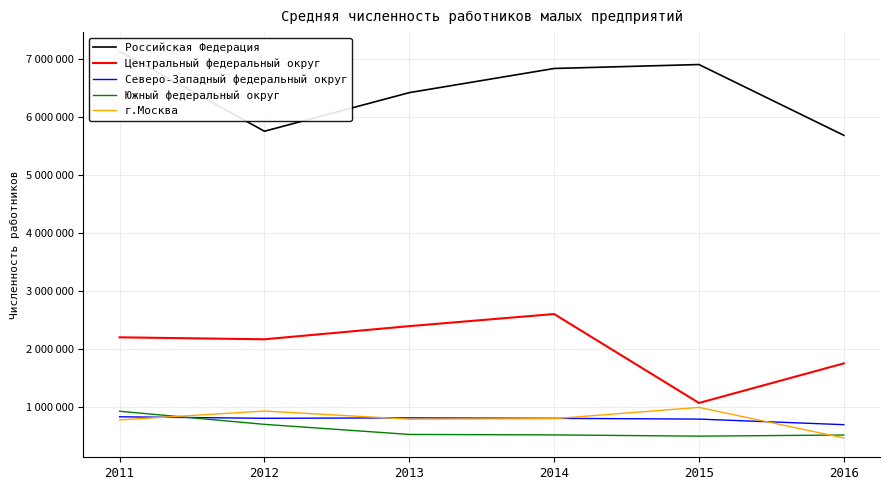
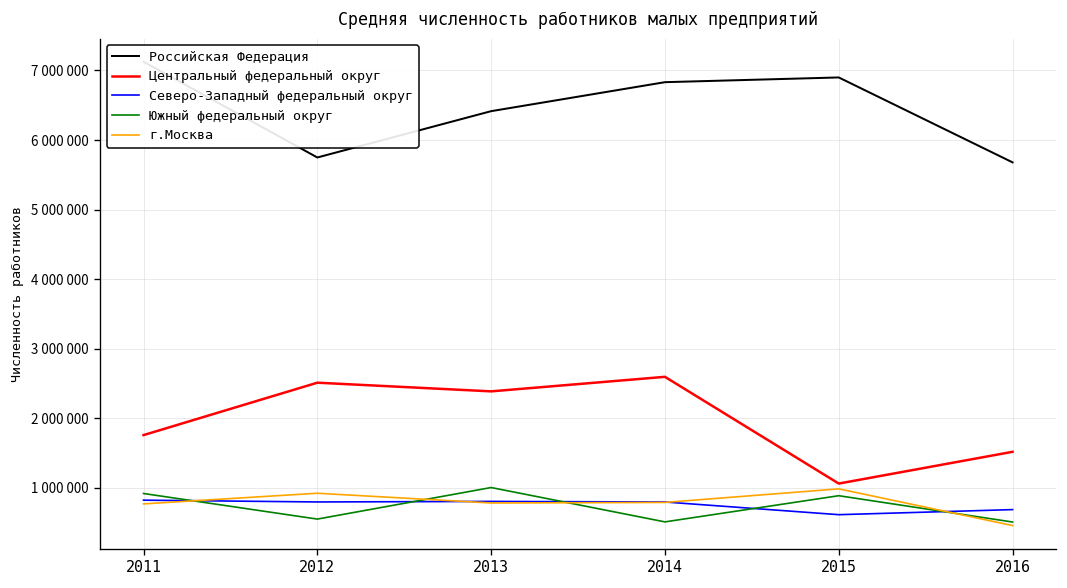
Центральный федеральный округ, 2011: 2200000 -> 1800000
Центральный федеральный округ, 2012: 2200000 -> 2500000
Южный федеральный округ, 2012: 700000 -> 600000
Южный федеральный округ, 2013: 500000 -> 1000000
Северо-Западный федеральный округ, 2015: 800000 -> 600000
Южный федеральный округ, 2015: 500000 -> 900000
Центральный федеральный округ, 2016: 1700000 -> 1500000
